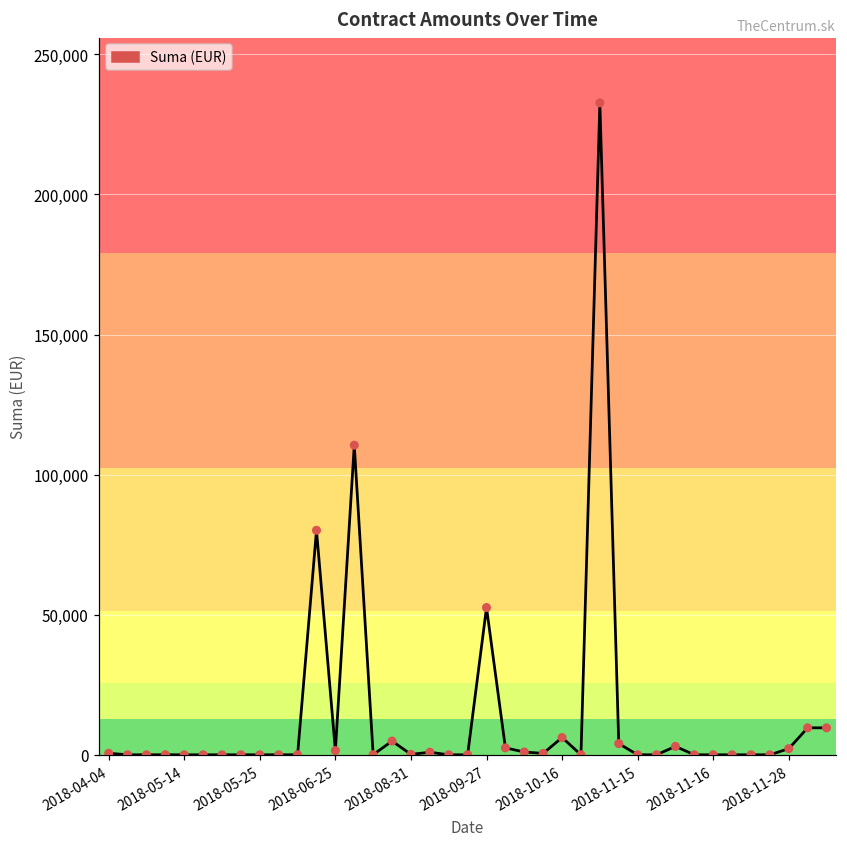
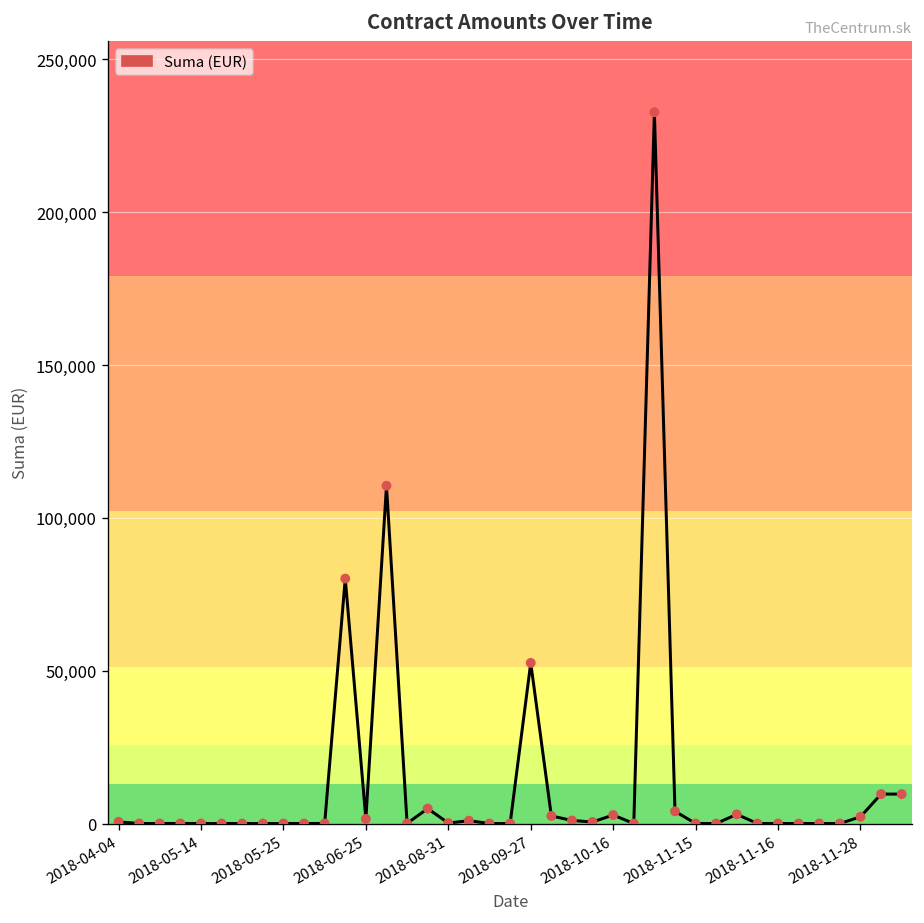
2018-10-16: 6,000 -> 3,000
